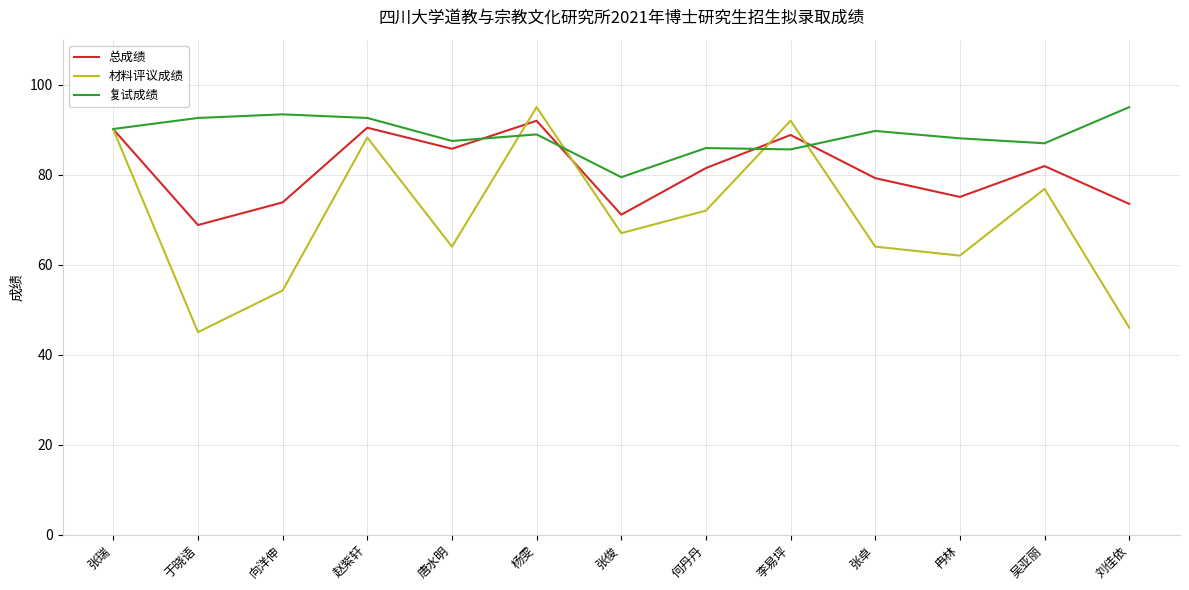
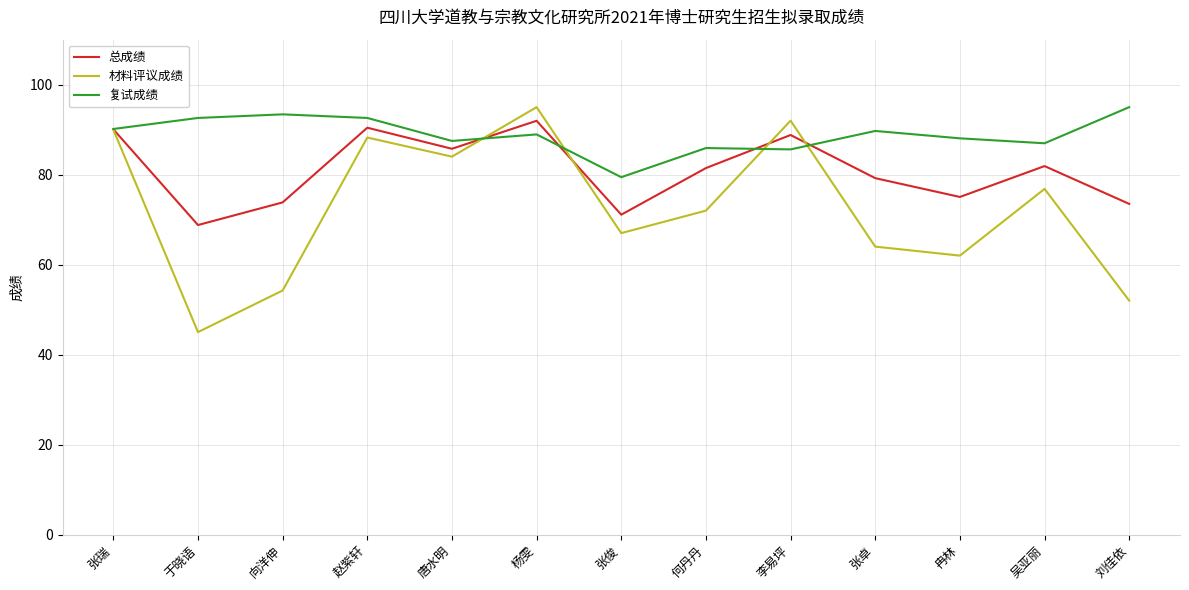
材料评议成绩, 唐水明: 64 -> 84
材料评议成绩, 刘佳依: 46 -> 52
